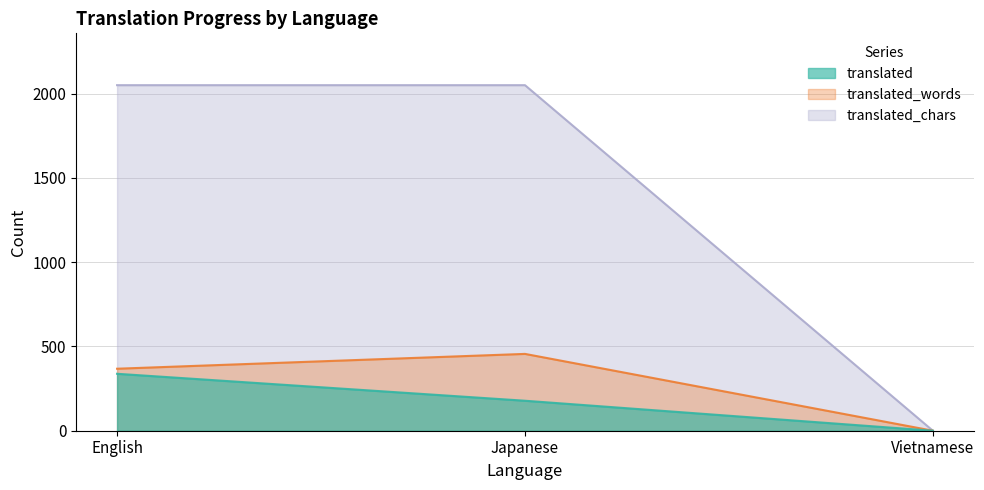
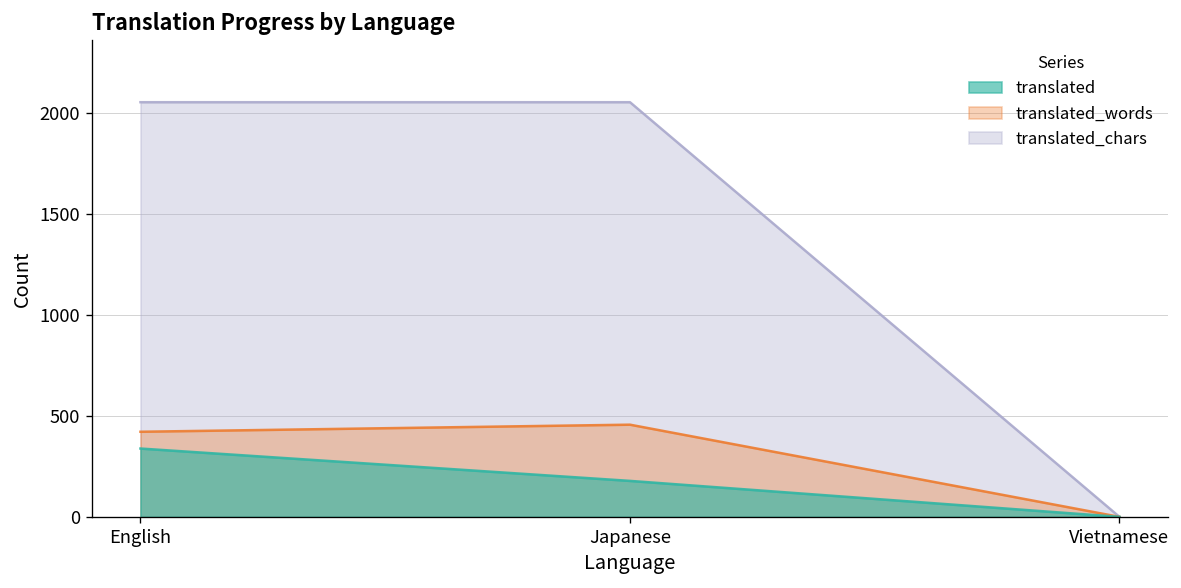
translated_words, English: 370 -> 420
